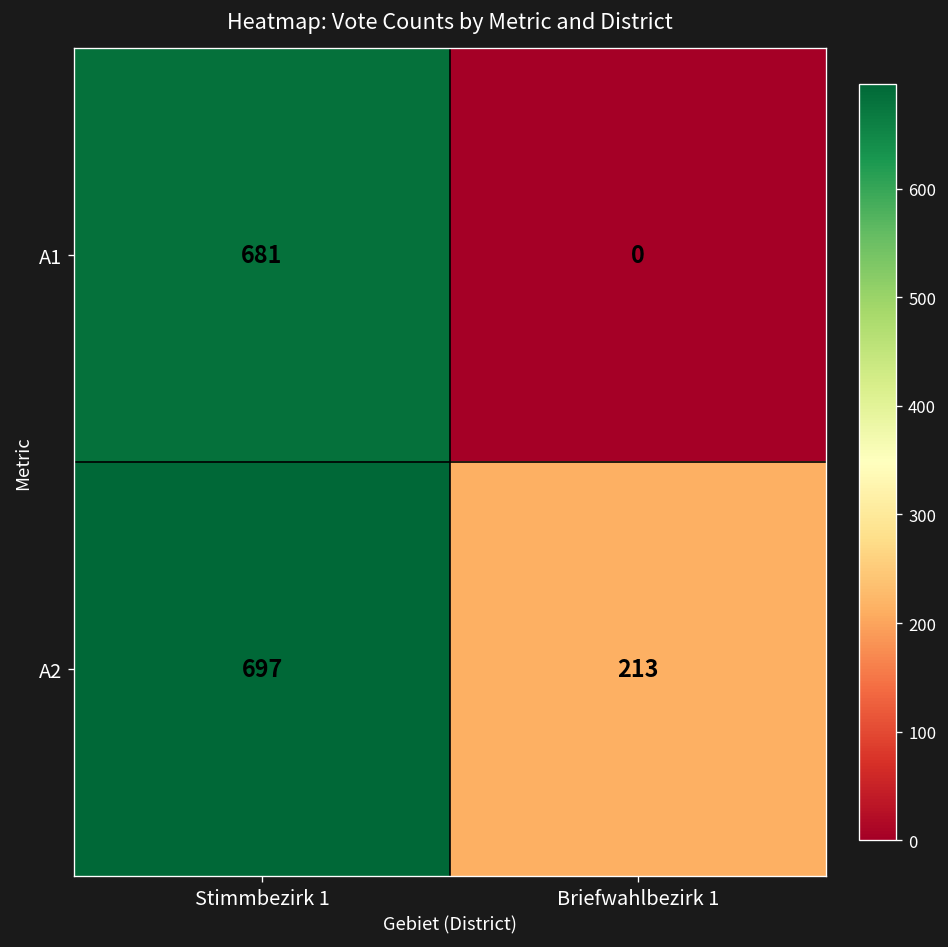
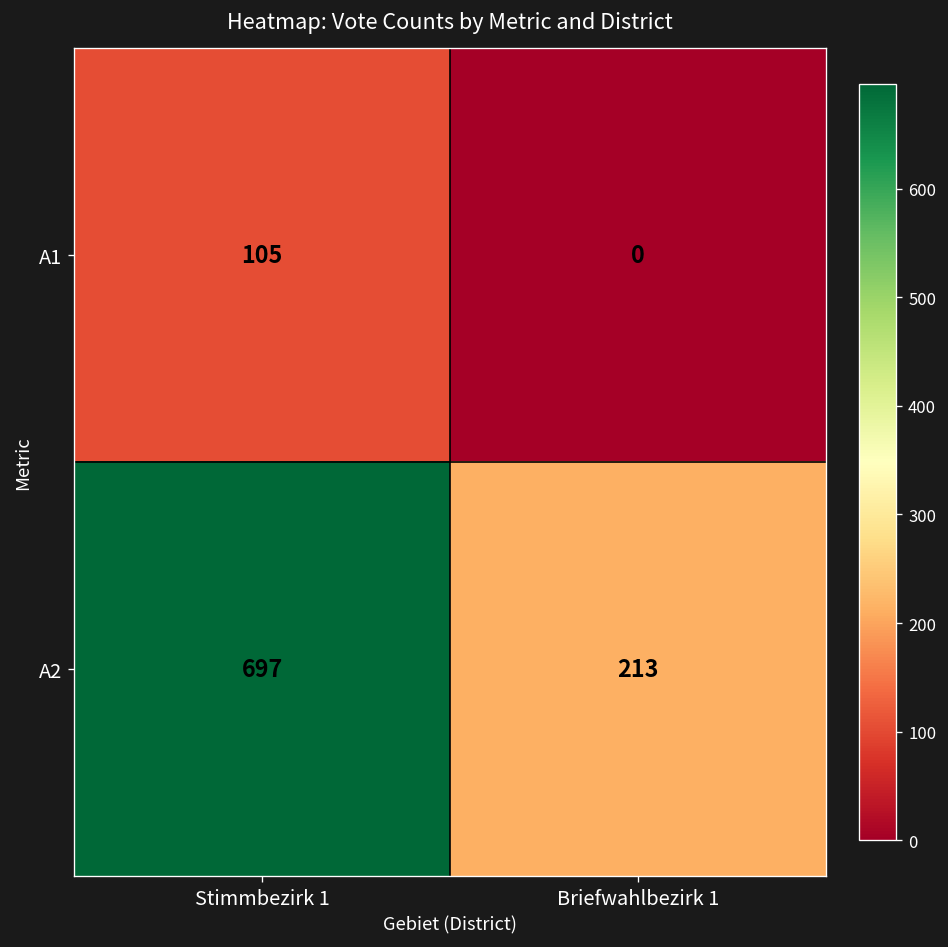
A1, Stimmbezirk 1: 681 -> 105
